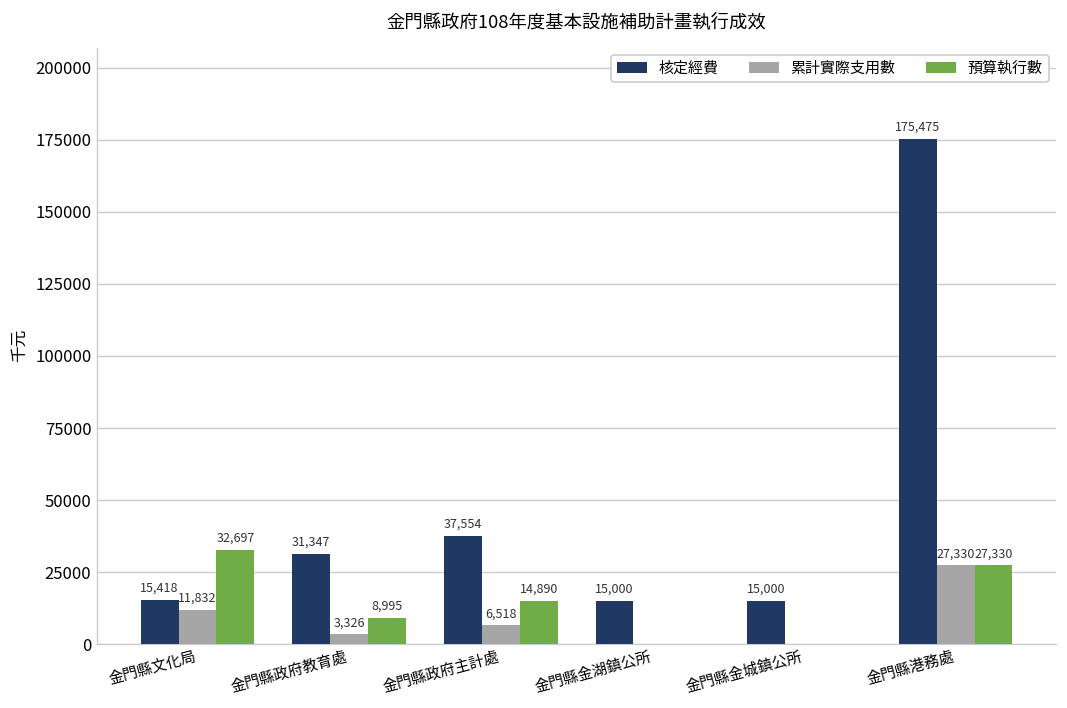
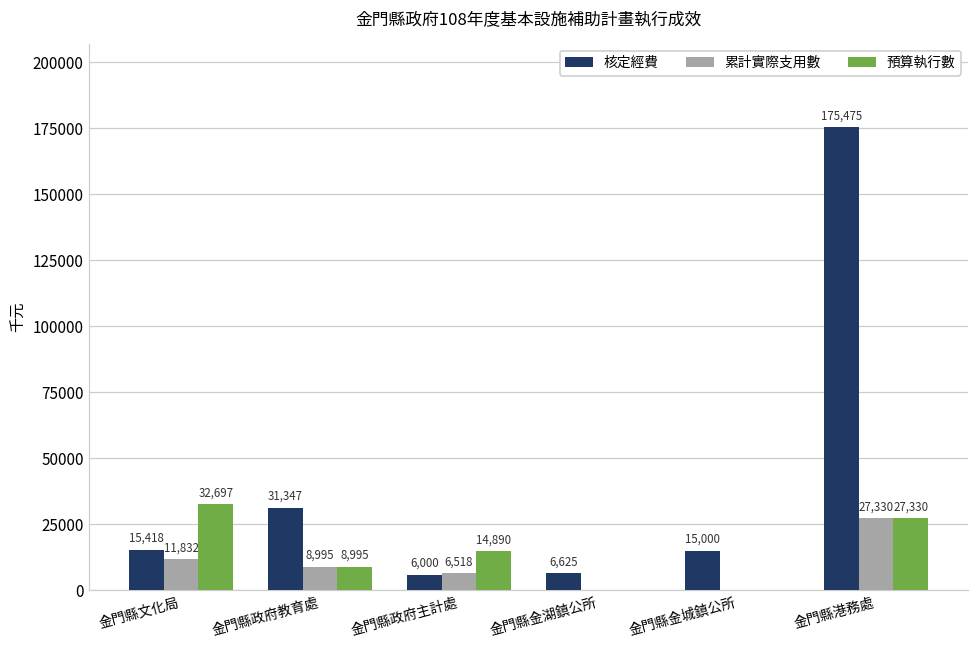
累計實際支用數, 金門縣政府教育處: 3,326 -> 8,995
核定經費, 金門縣政府主計處: 37,554 -> 6,000
核定經費, 金門縣金湖鎮公所: 15,000 -> 6,625
